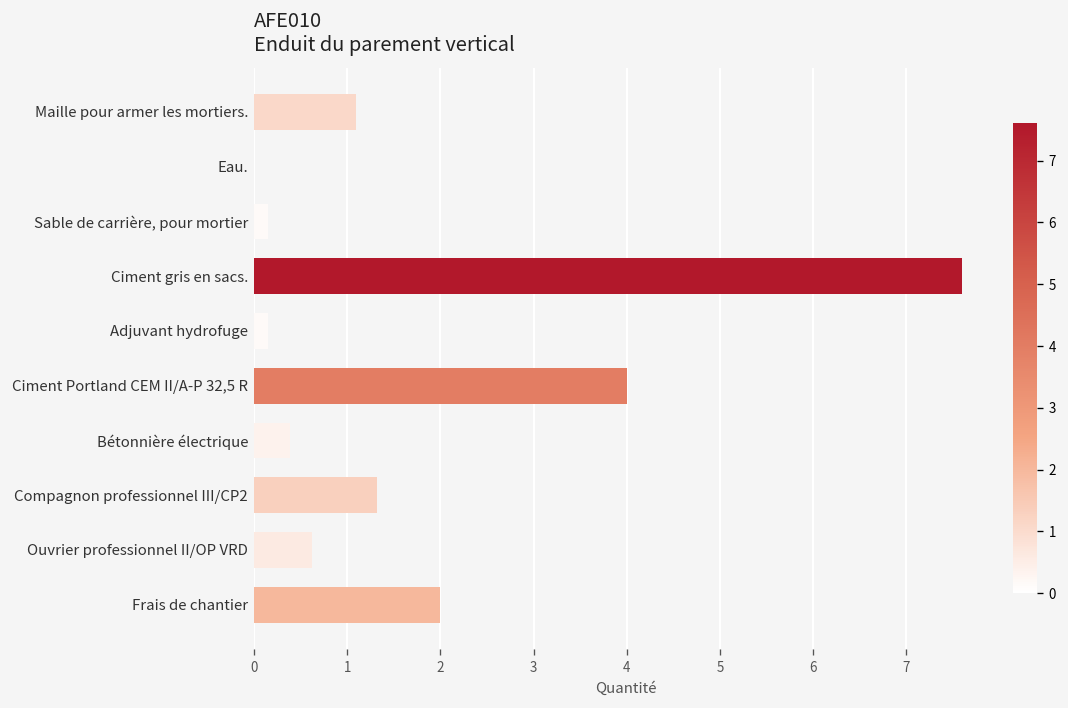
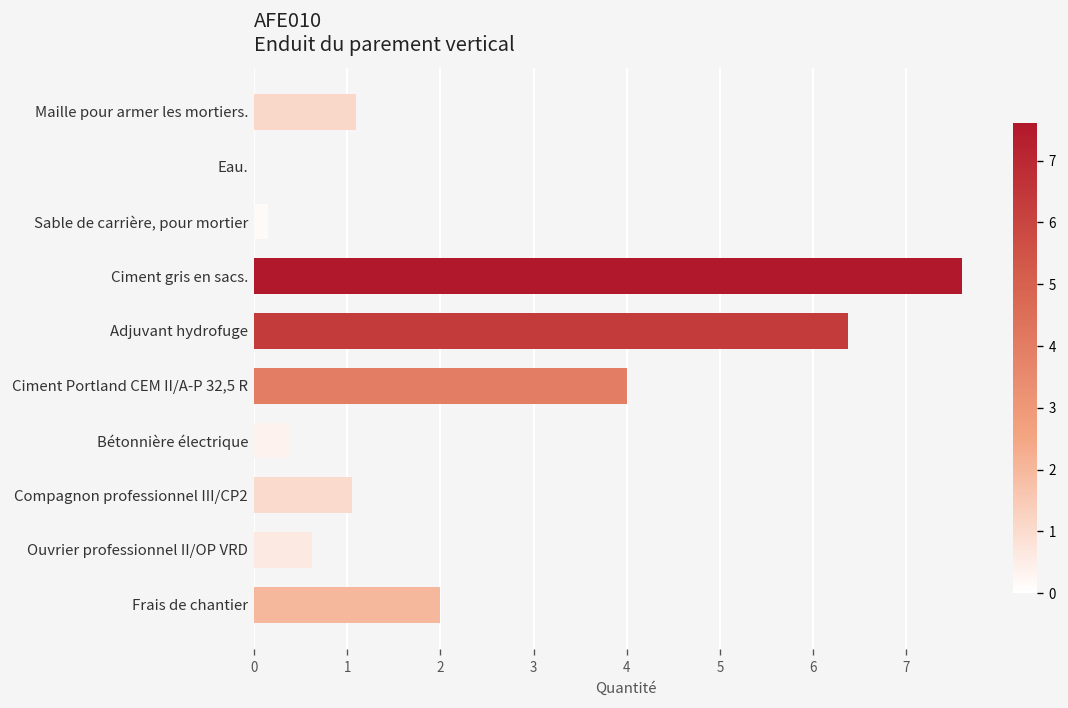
Adjuvant hydrofuge: 0.2 -> 6.4
Compagnon professionnel III/CP2: 1.3 -> 1.1
